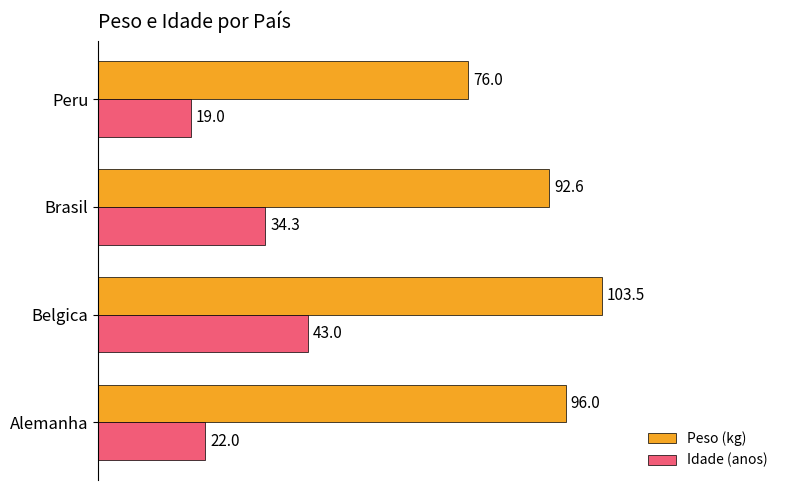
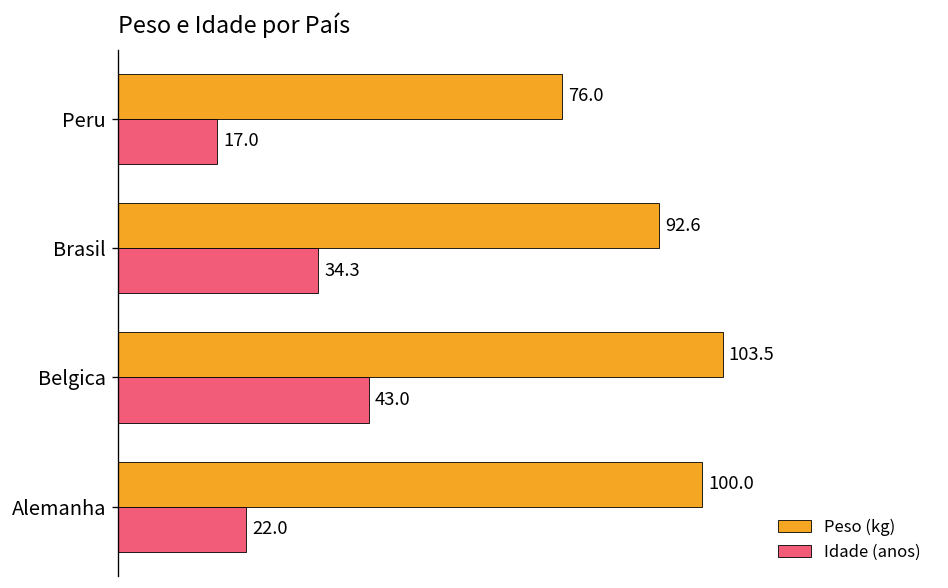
Idade (anos), Peru: 19.0 -> 17.0
Peso (kg), Alemanha: 96.0 -> 100.0
